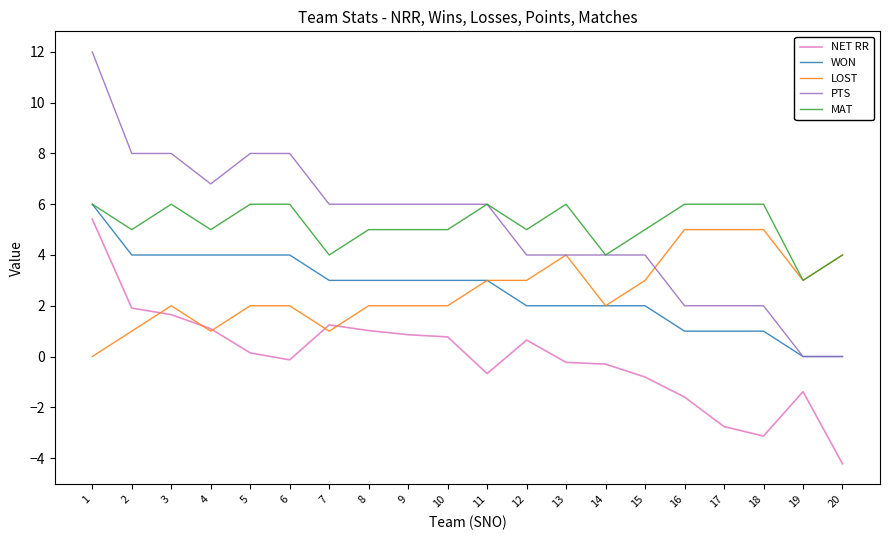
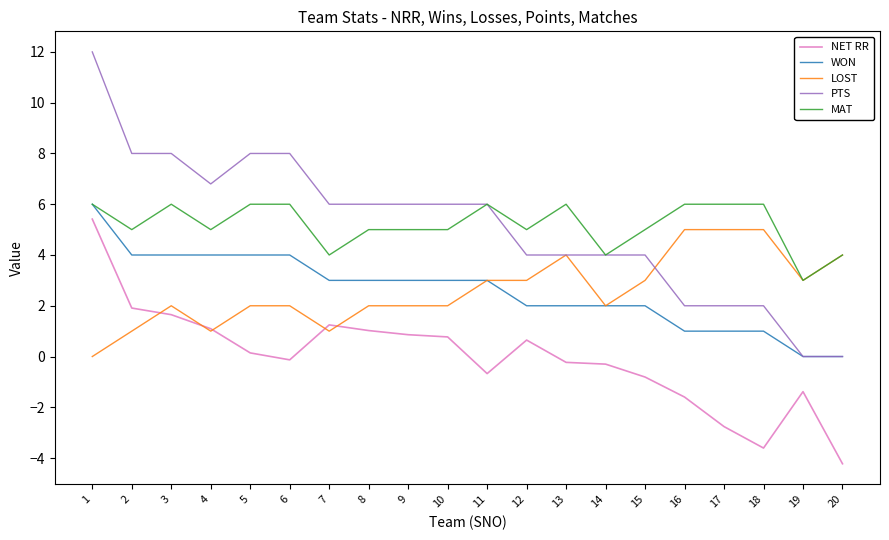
NET RR, 18: -3.1 -> -3.6
